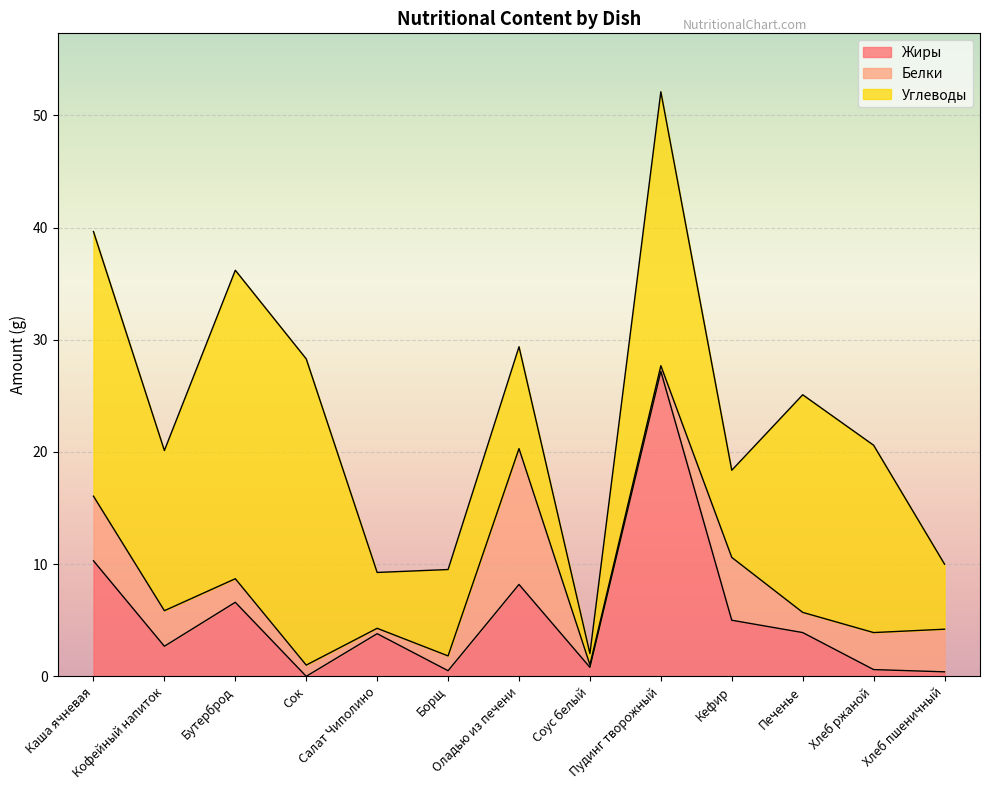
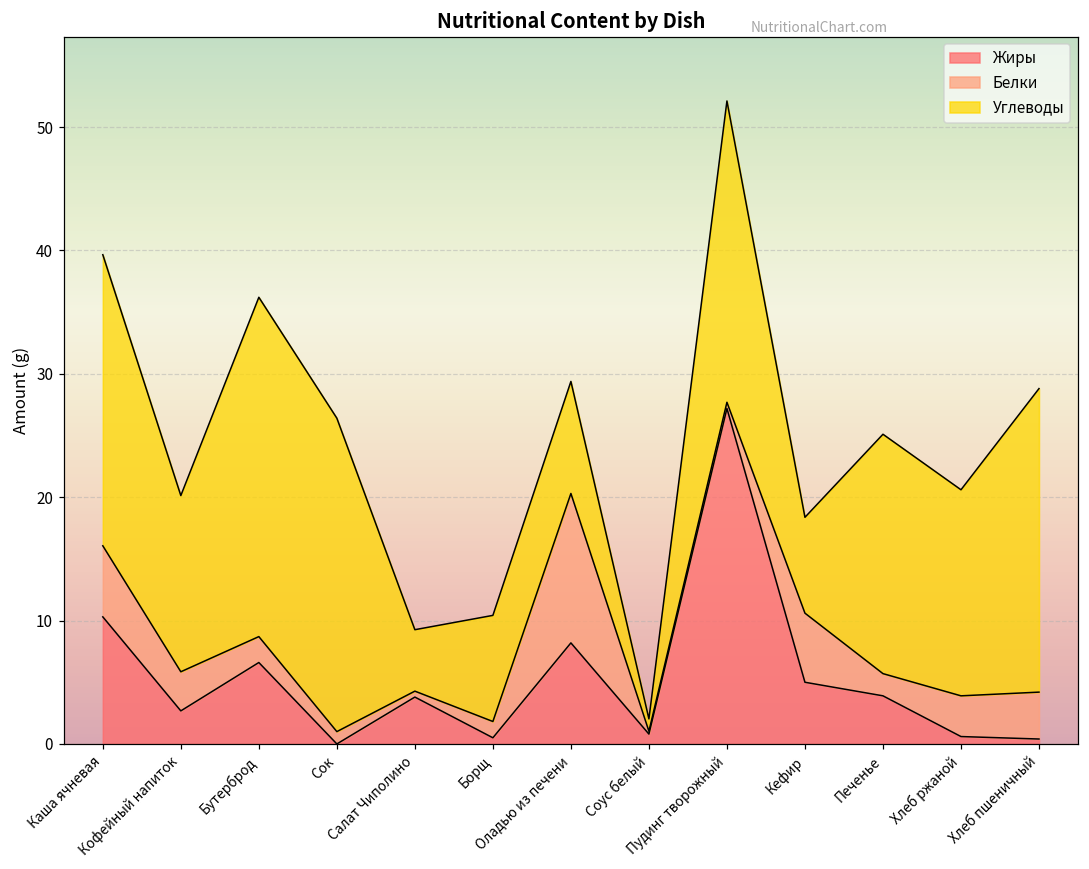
Углеводы, Сок: 27.3 -> 25.4
Углеводы, Борщ: 7.7 -> 8.6
Углеводы, Хлеб пшеничный: 5.8 -> 24.6
